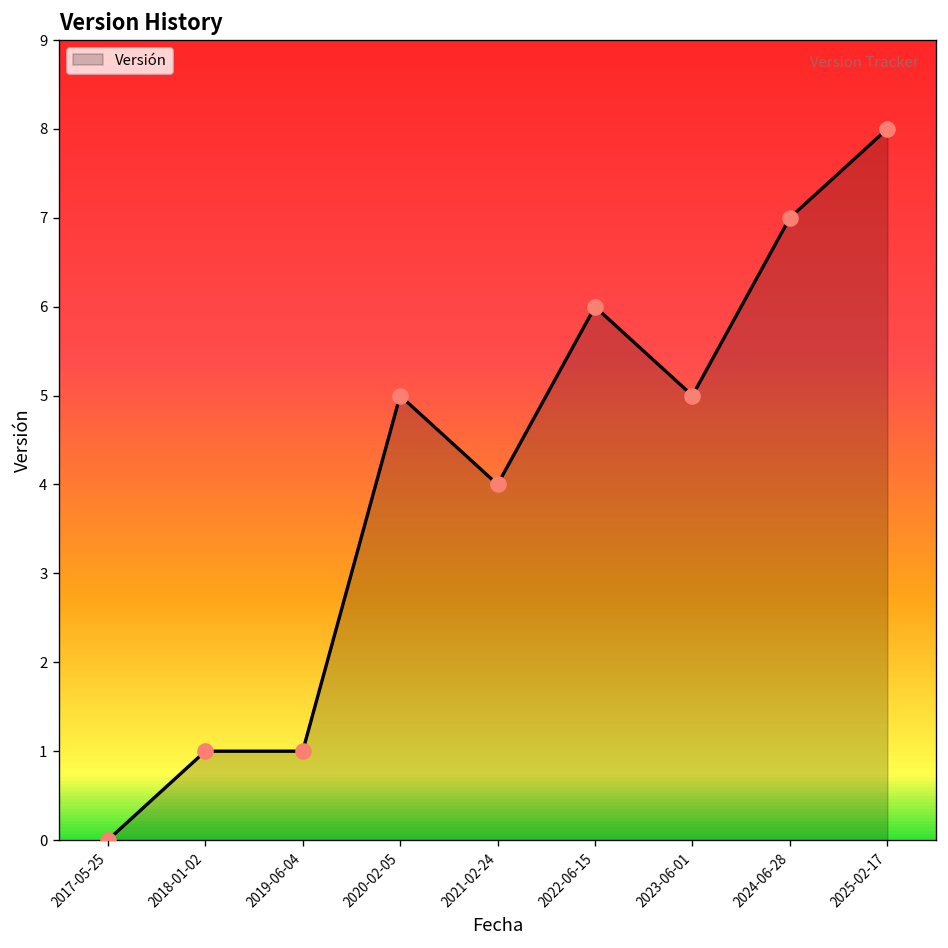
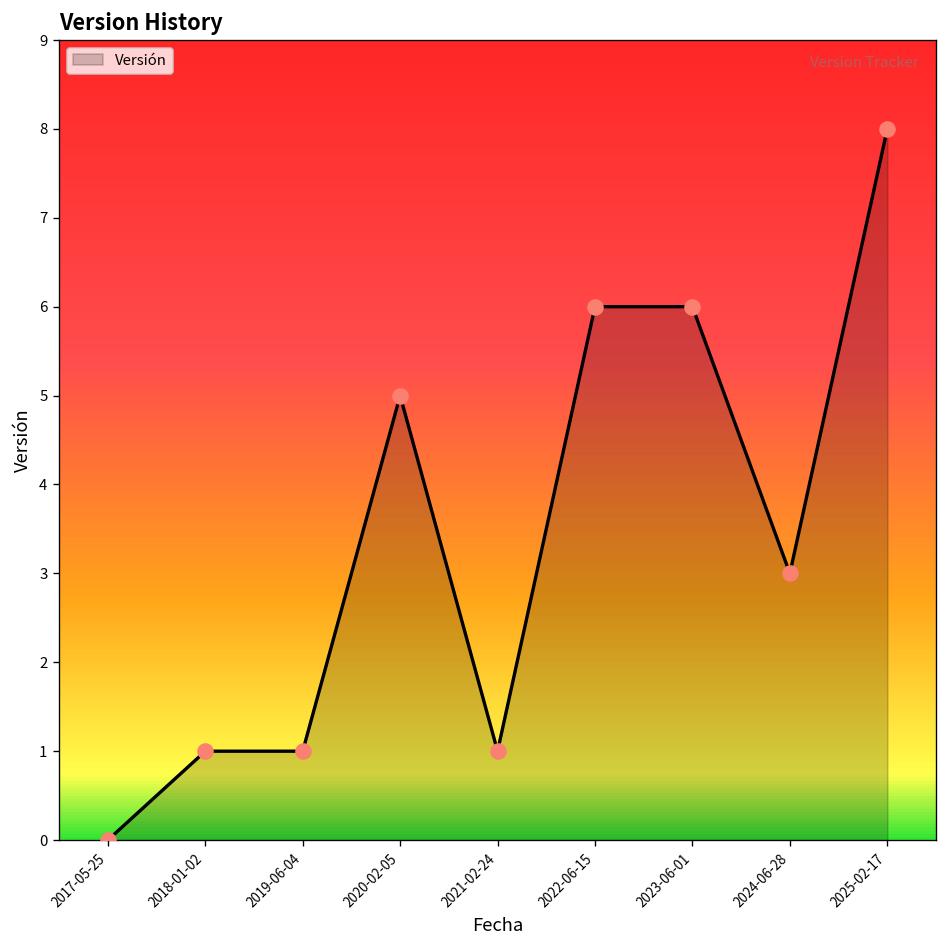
2021-02-24: 4 -> 1
2023-06-01: 5 -> 6
2024-06-28: 7 -> 3
